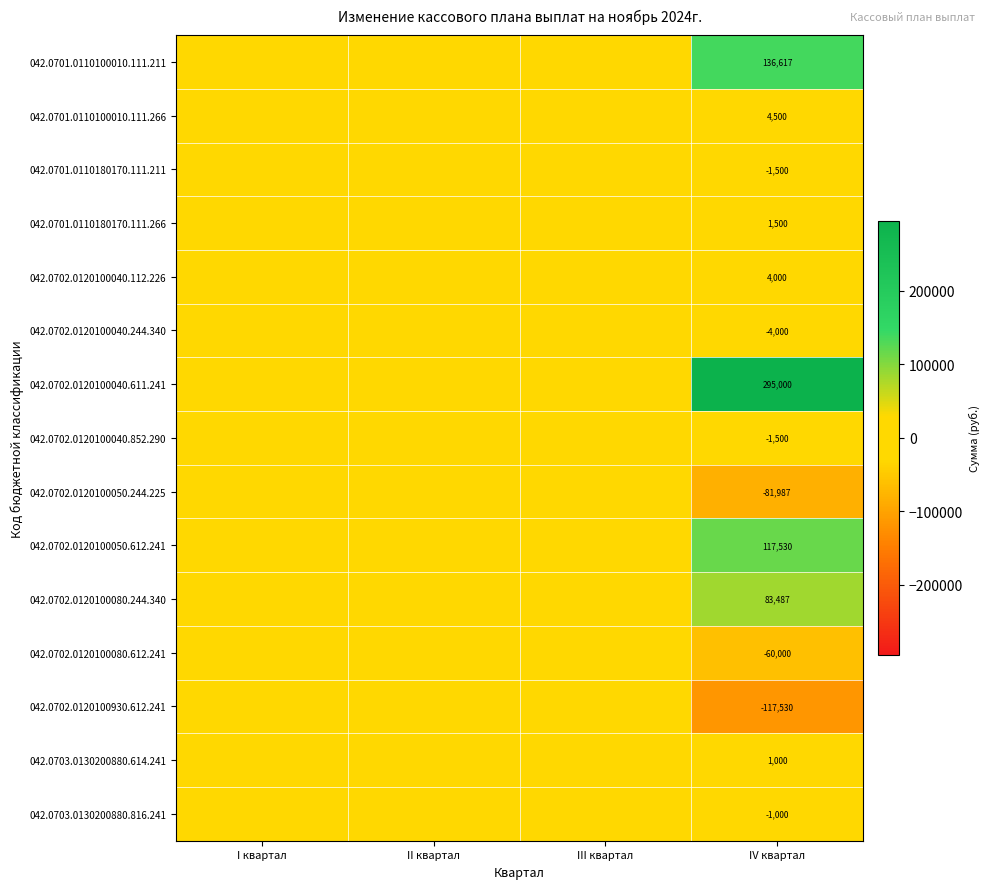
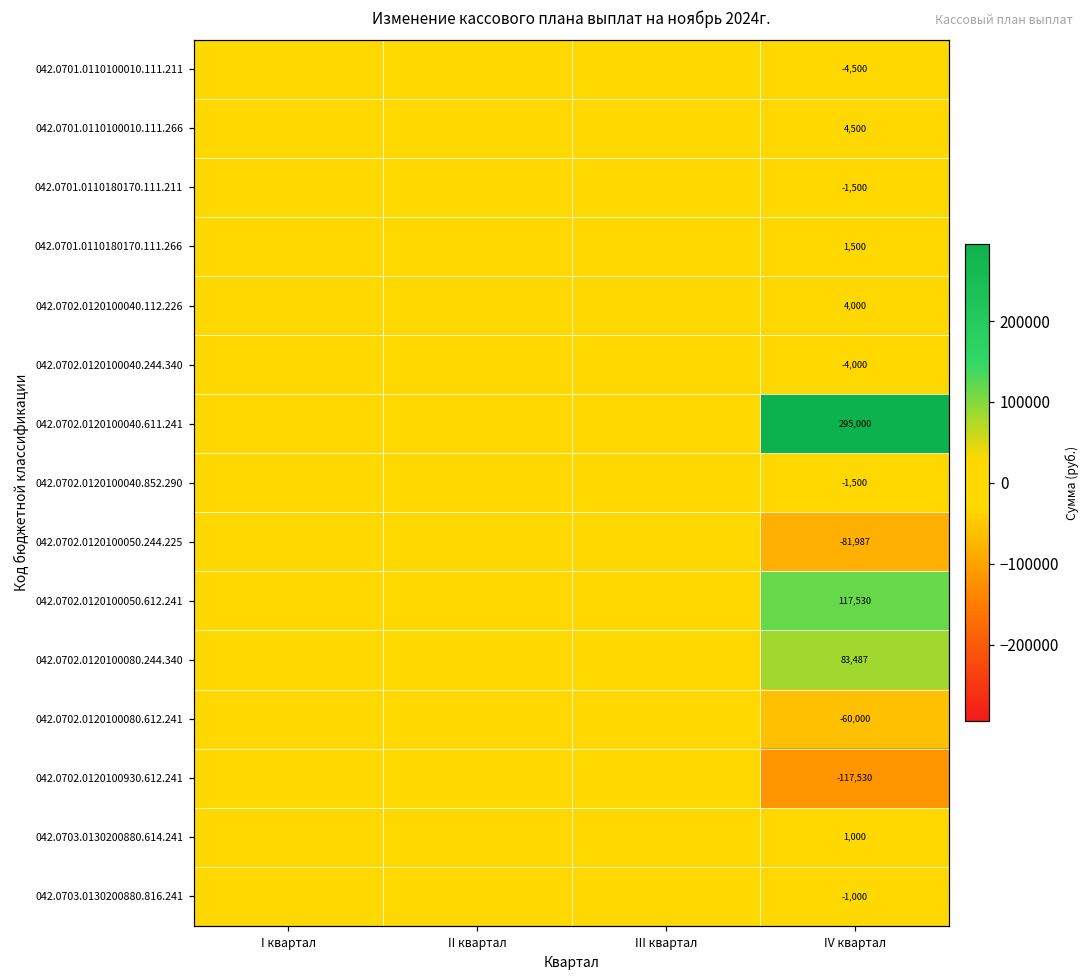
042.0701.0110100010.111.211, IV квартал: 136,617 -> -4,500
